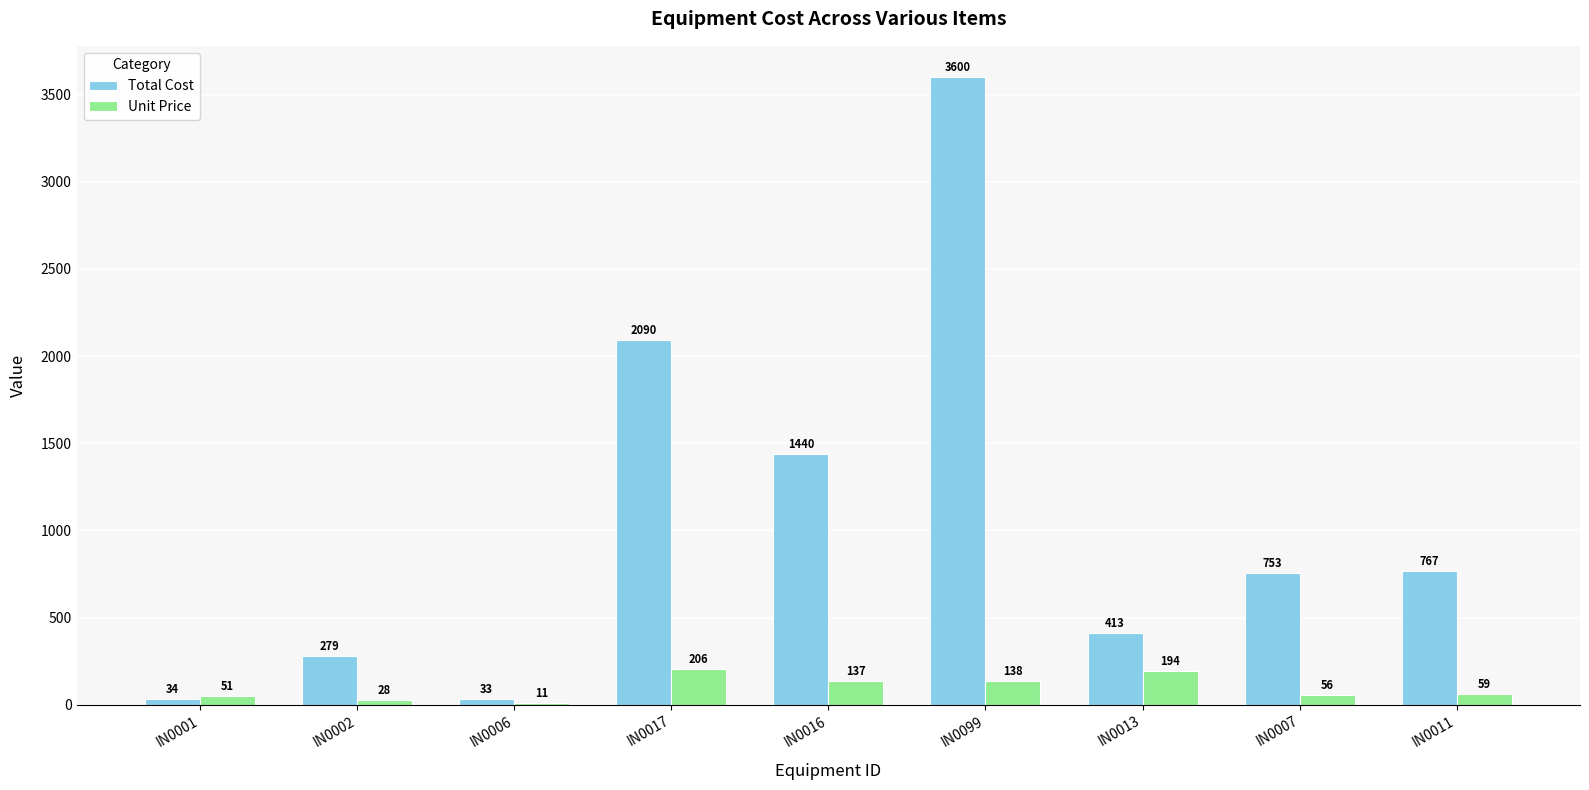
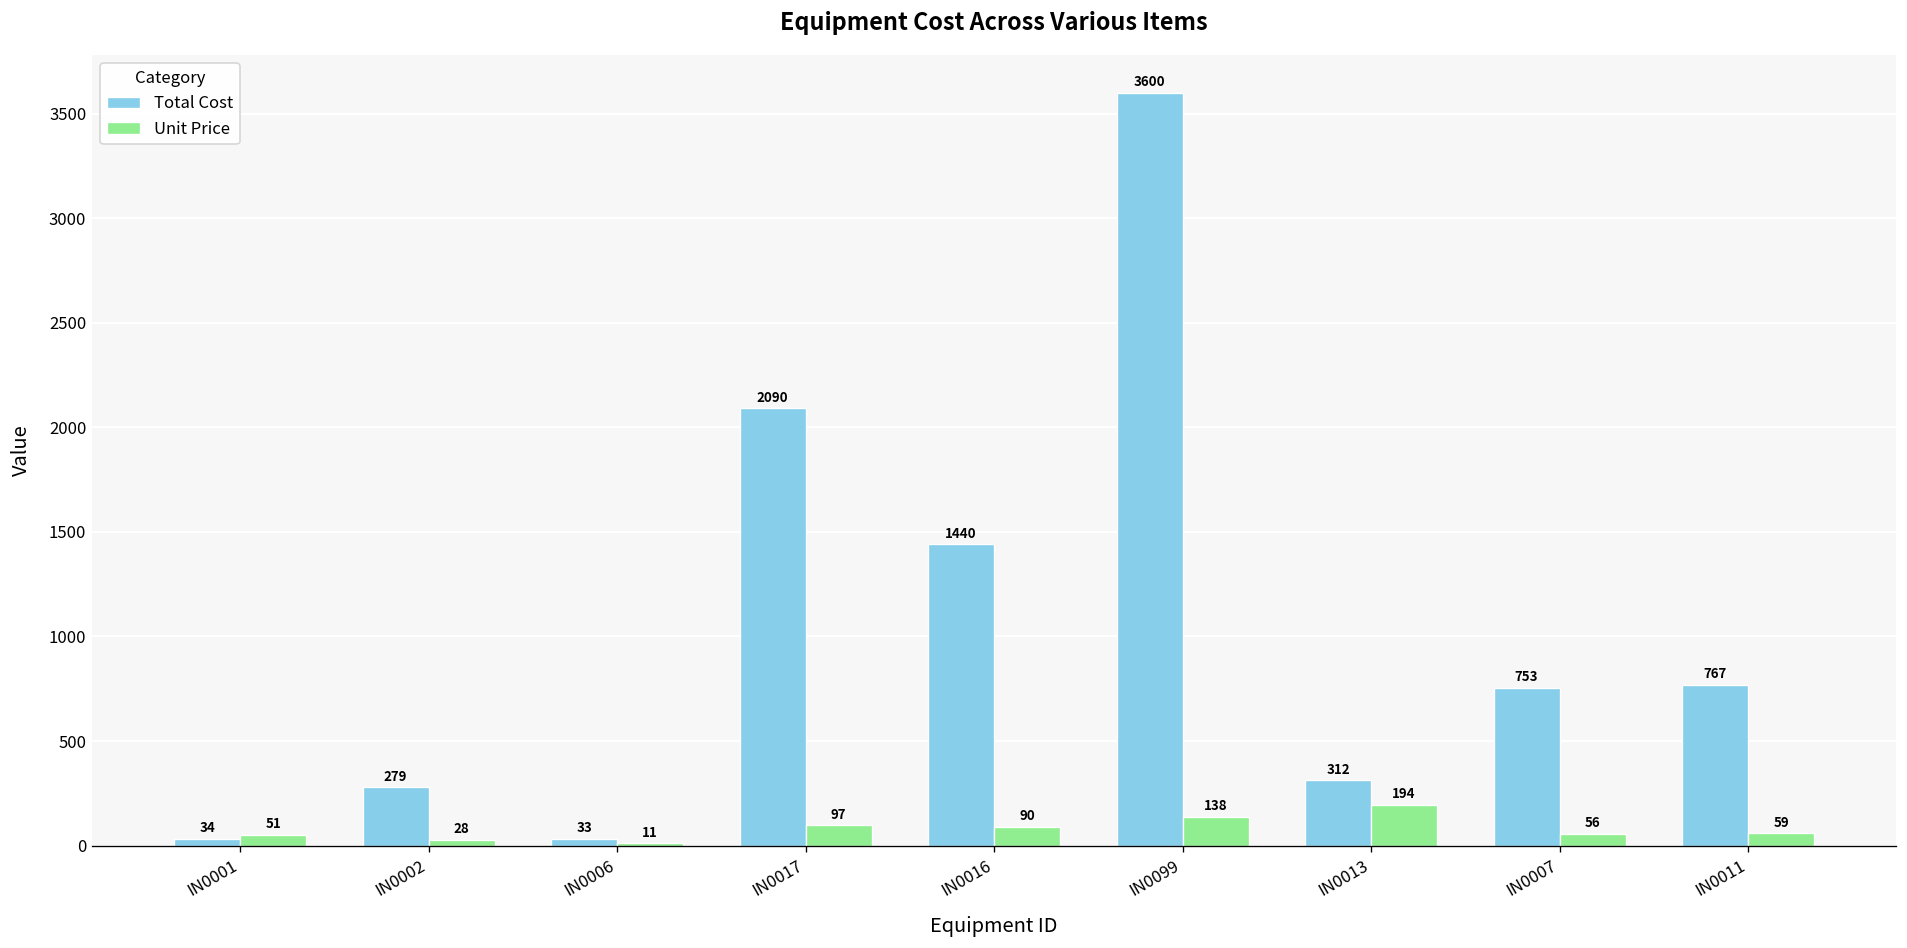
Unit Price, IN0017: 206 -> 97
Unit Price, IN0016: 137 -> 90
Total Cost, IN0013: 413 -> 312
